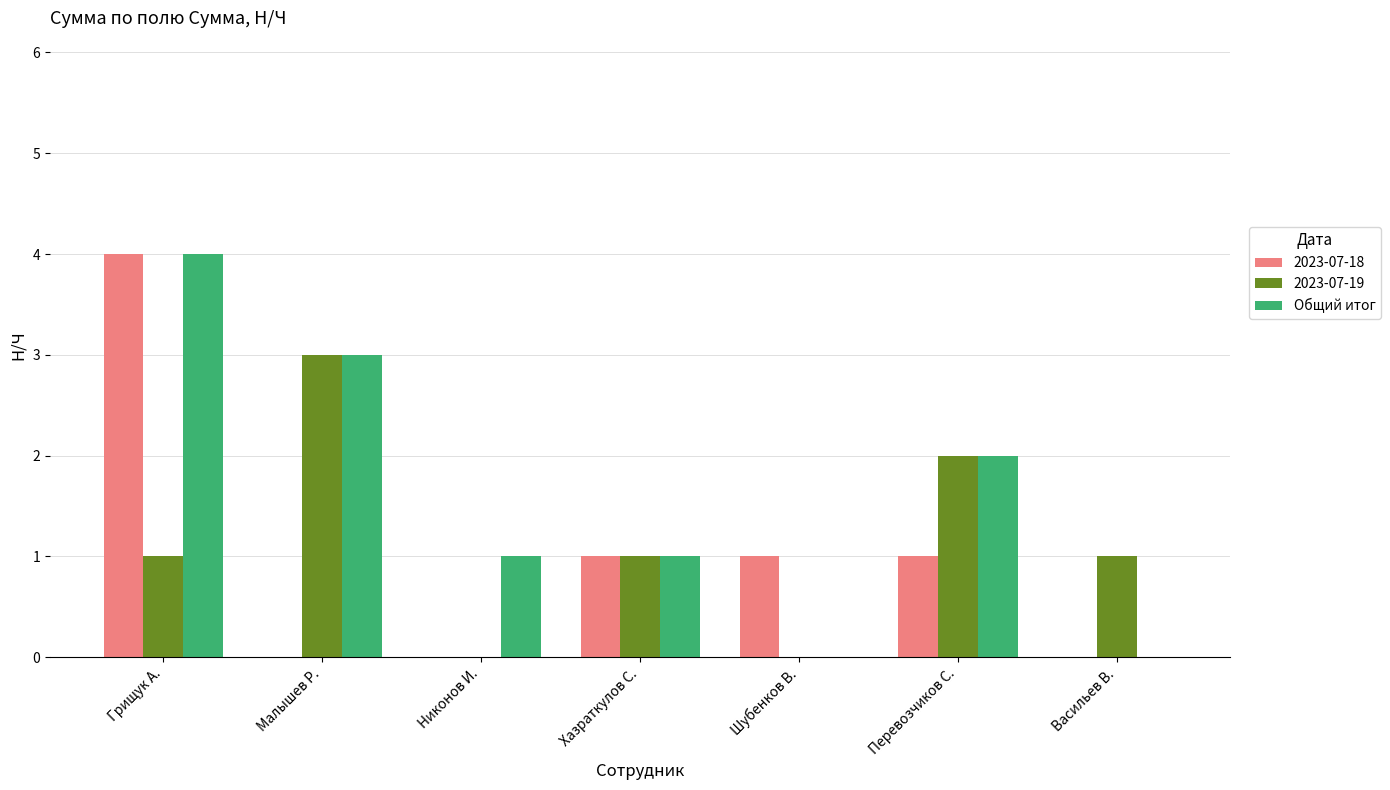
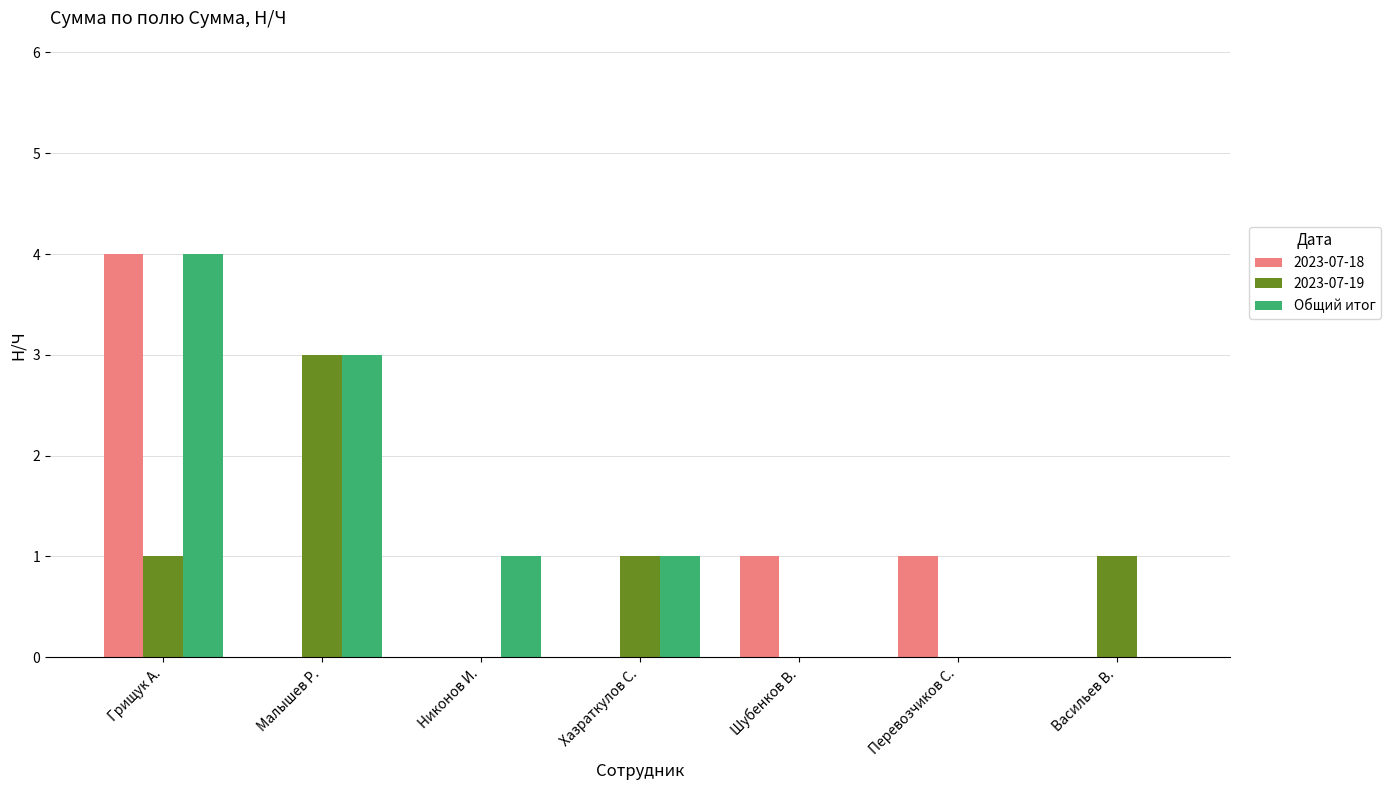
2023-07-18, Хазраткулов С.: 1 -> 0
2023-07-19, Перевозчиков С.: 2 -> 0
Общий итог, Перевозчиков С.: 2 -> 0
